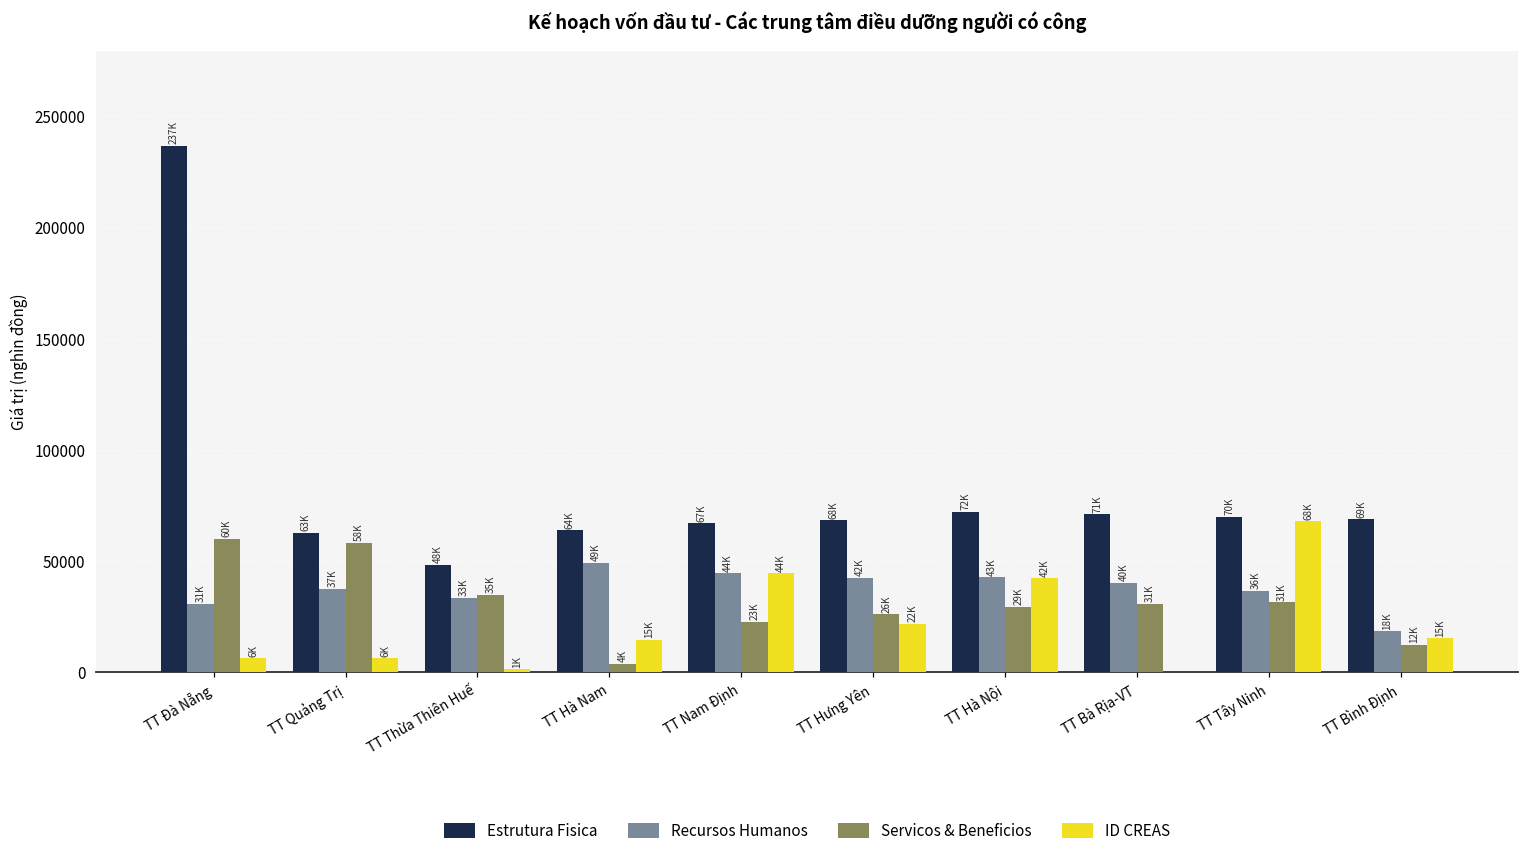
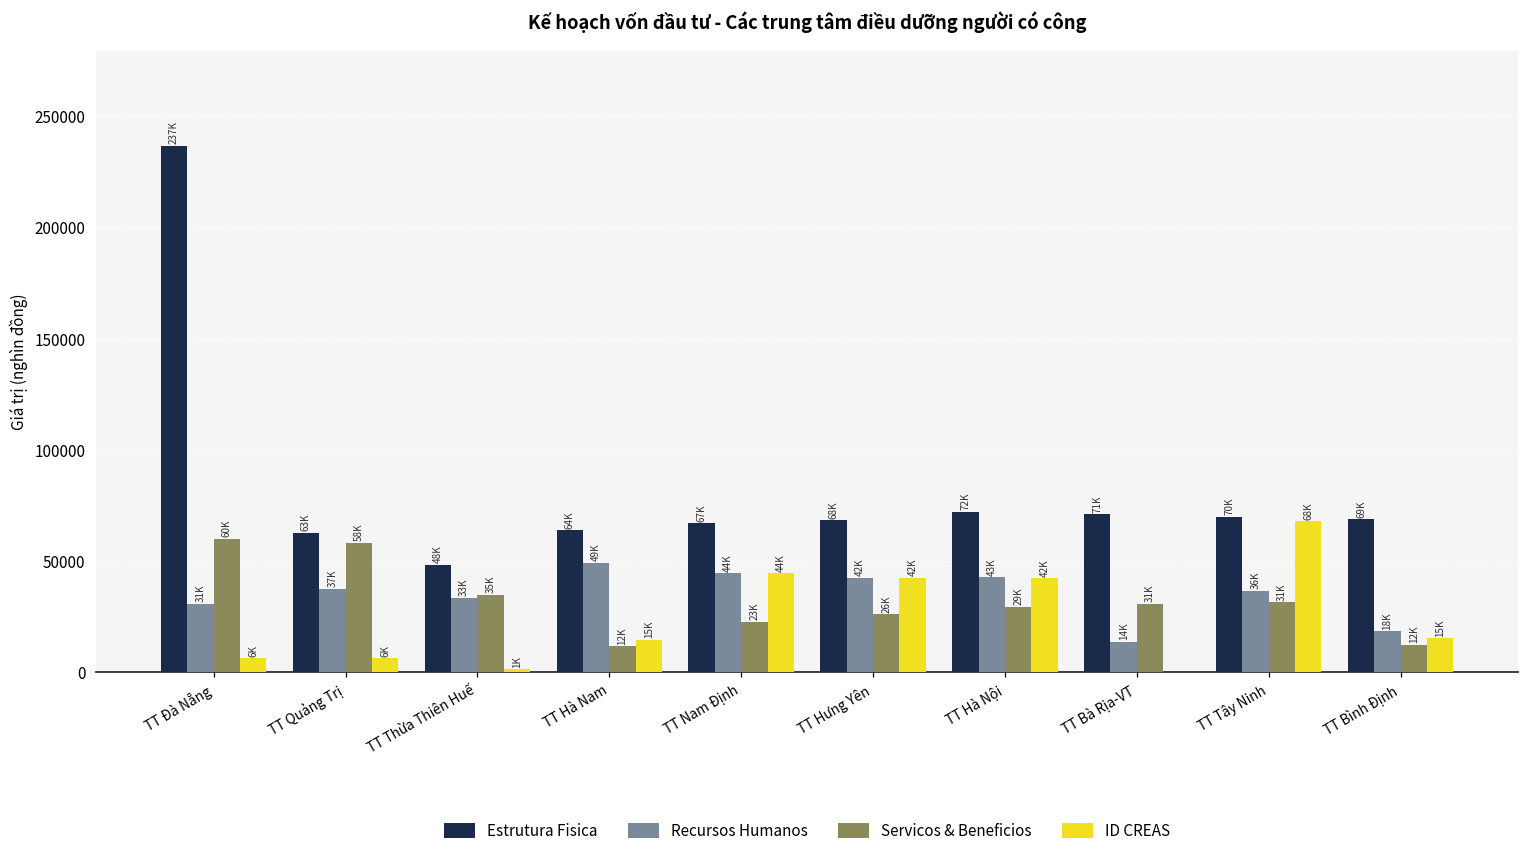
Servicos & Beneficios, TT Hà Nam: 4K -> 12K
ID CREAS, TT Hưng Yên: 22K -> 42K
Recursos Humanos, TT Bà Rịa-VT: 40K -> 14K
